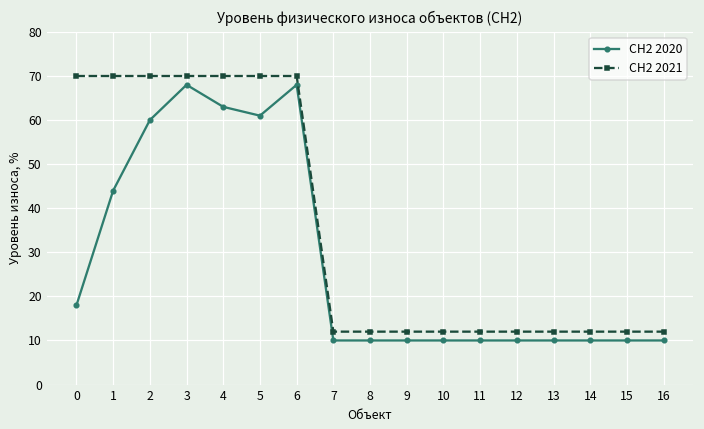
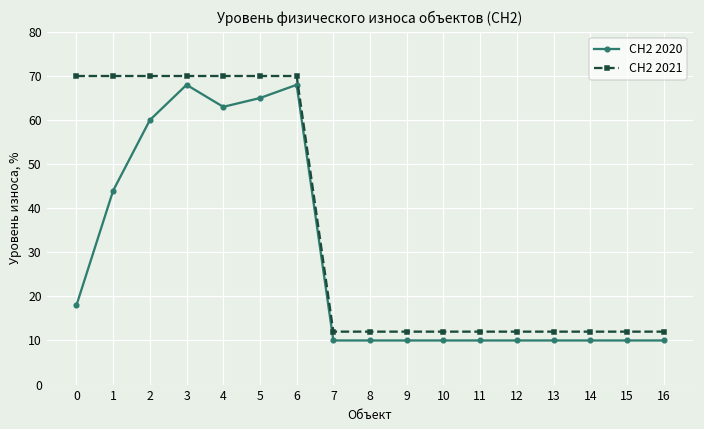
СН2 2020, 5: 61 -> 65
